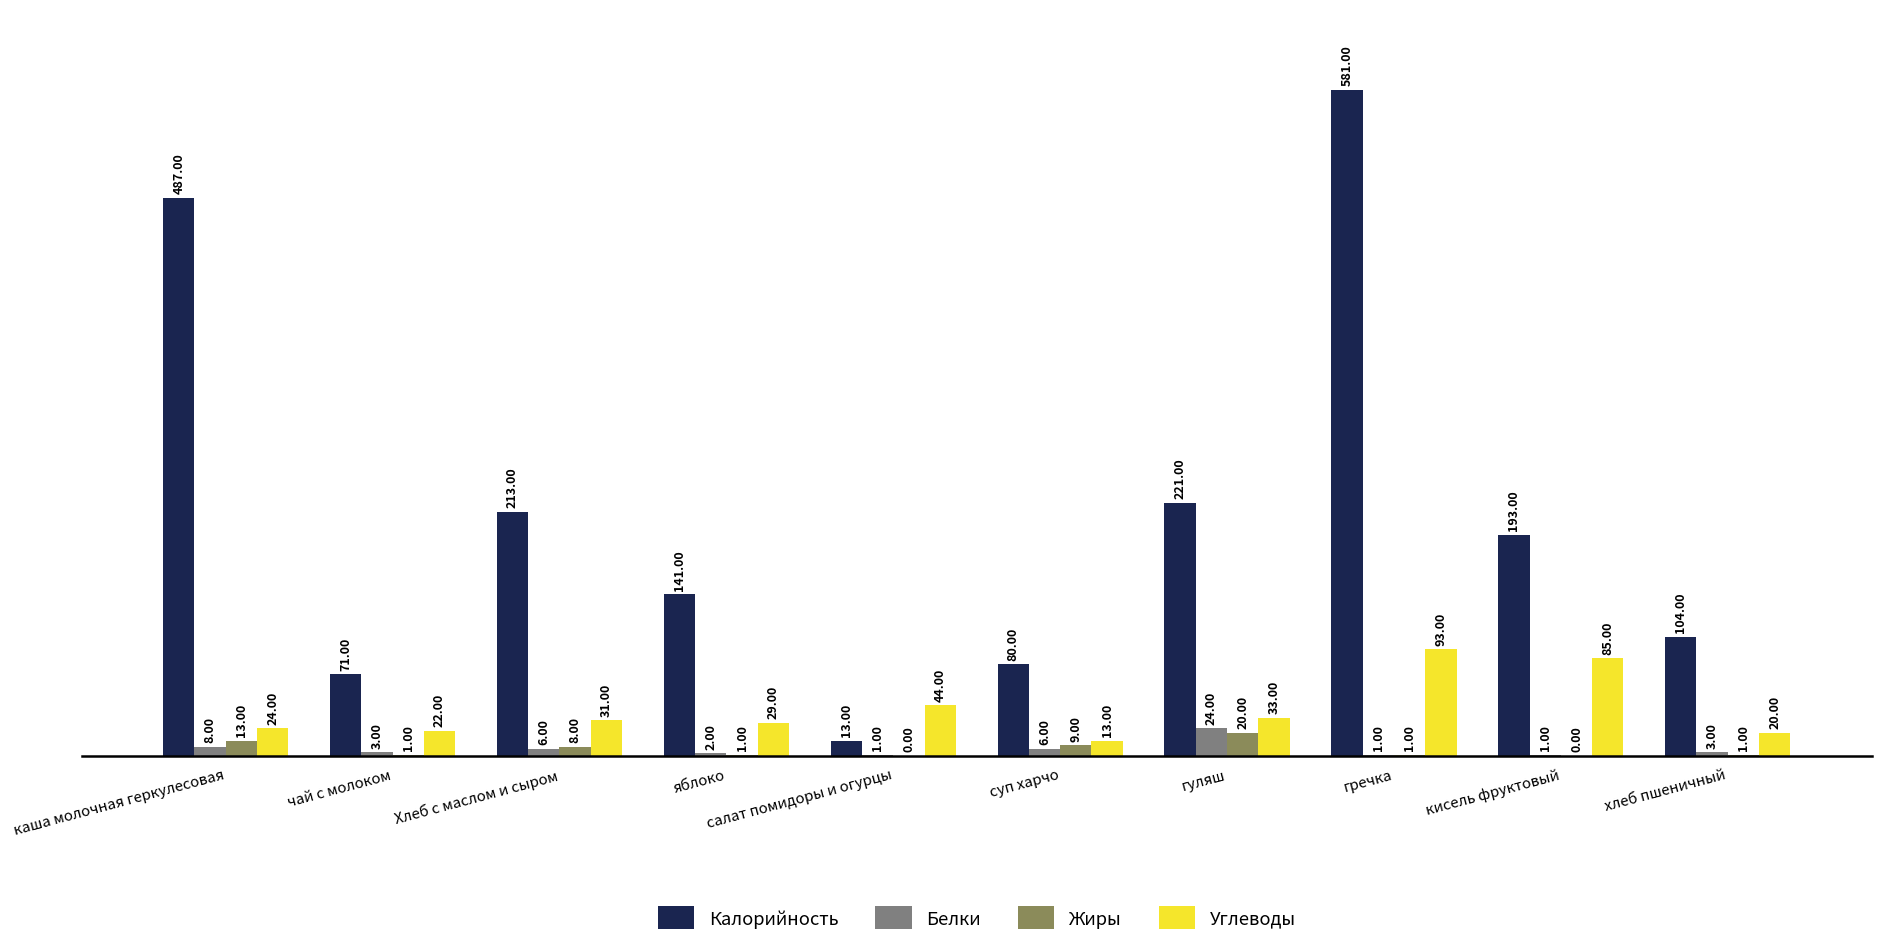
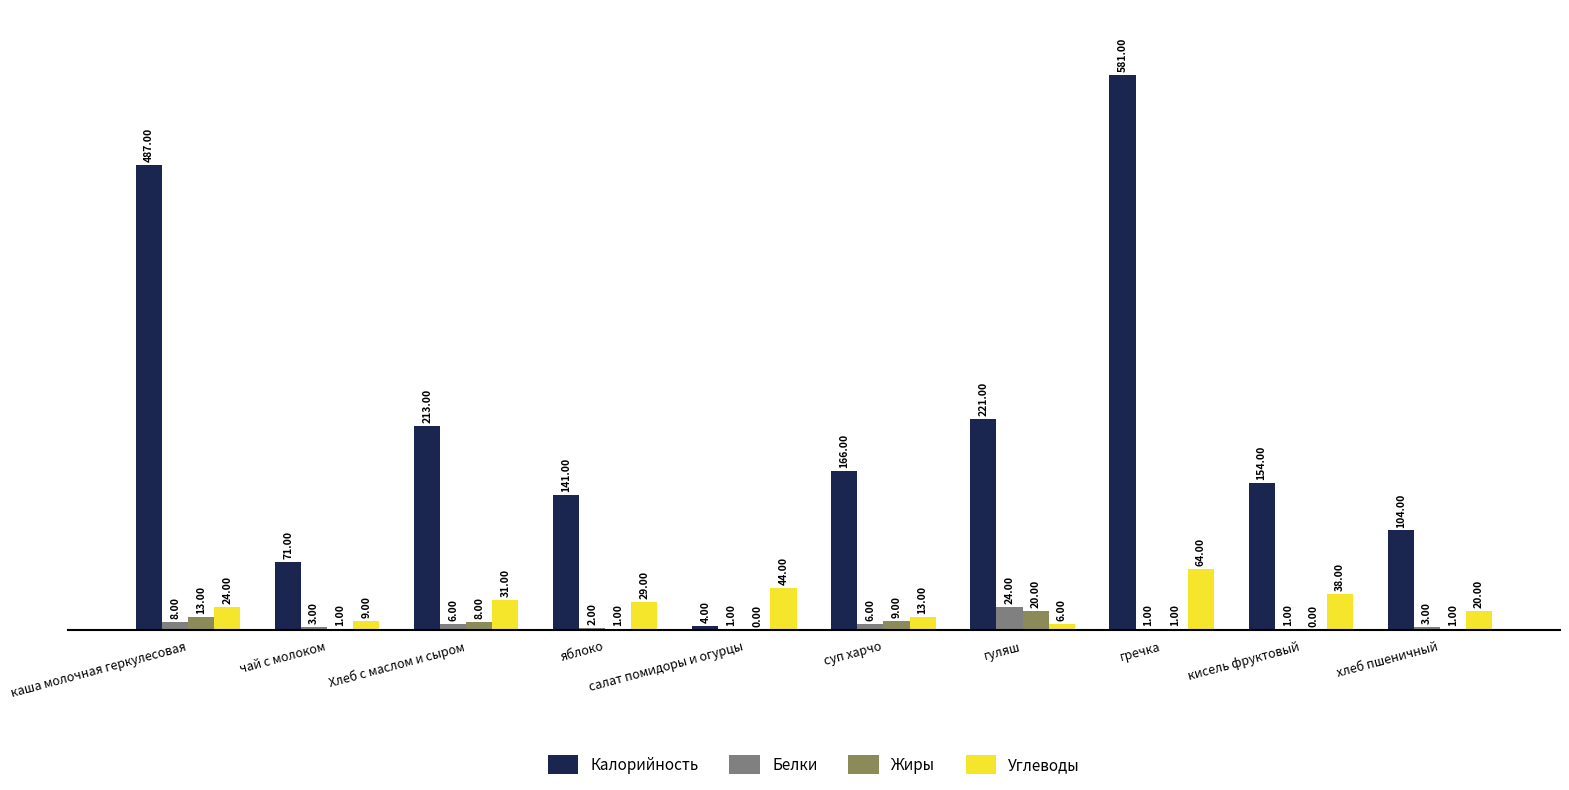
Углеводы, чай с молоком: 22.00 -> 9.00
Калорийность, салат помидоры и огурцы: 13.00 -> 4.00
Калорийность, суп харчо: 80.00 -> 166.00
Углеводы, гуляш: 33.00 -> 6.00
Углеводы, гречка: 93.00 -> 64.00
Калорийность, кисель фруктовый: 193.00 -> 154.00
Углеводы, кисель фруктовый: 85.00 -> 38.00
